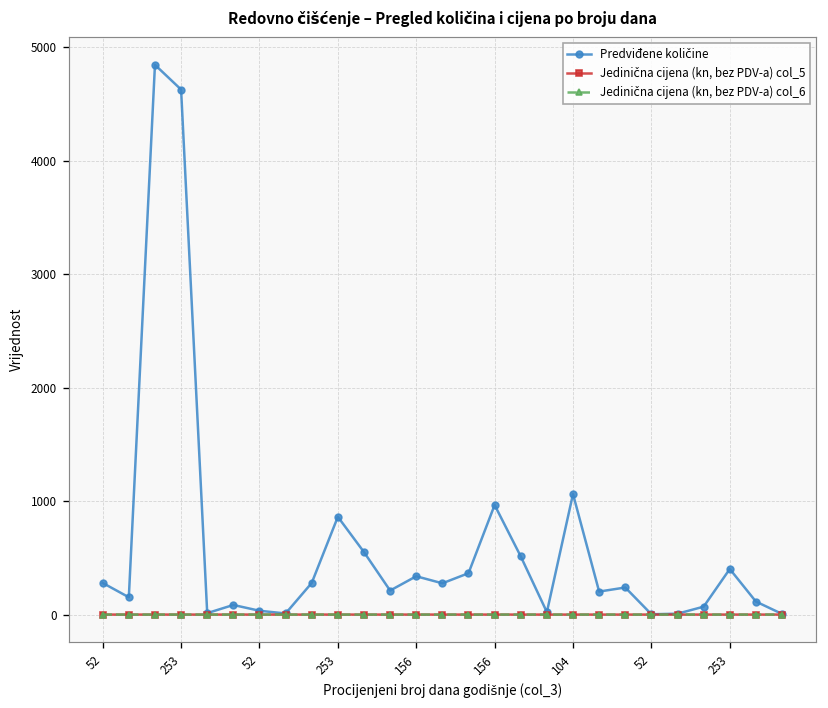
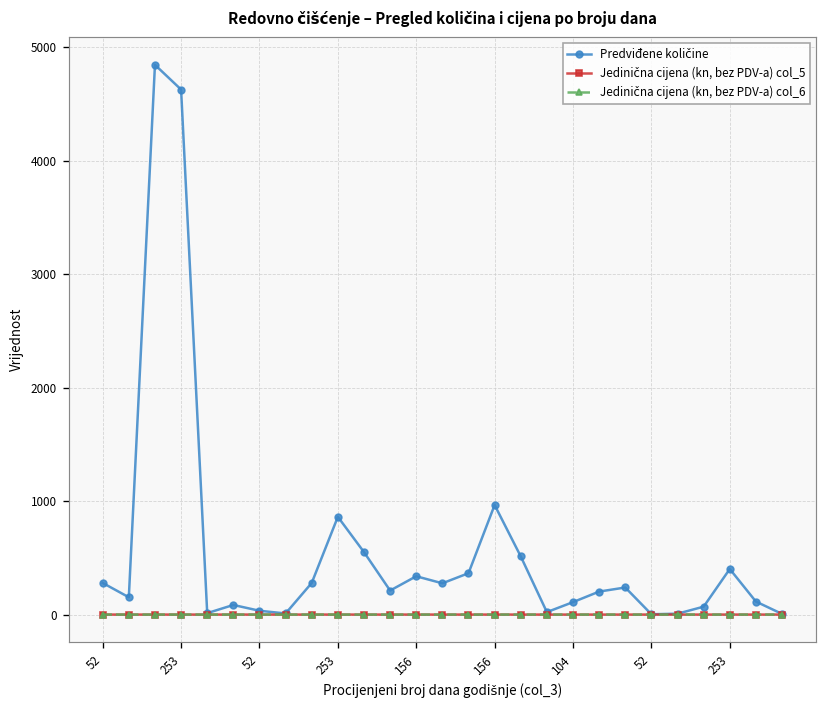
Predviđene količine, 104: 1100 -> 100
